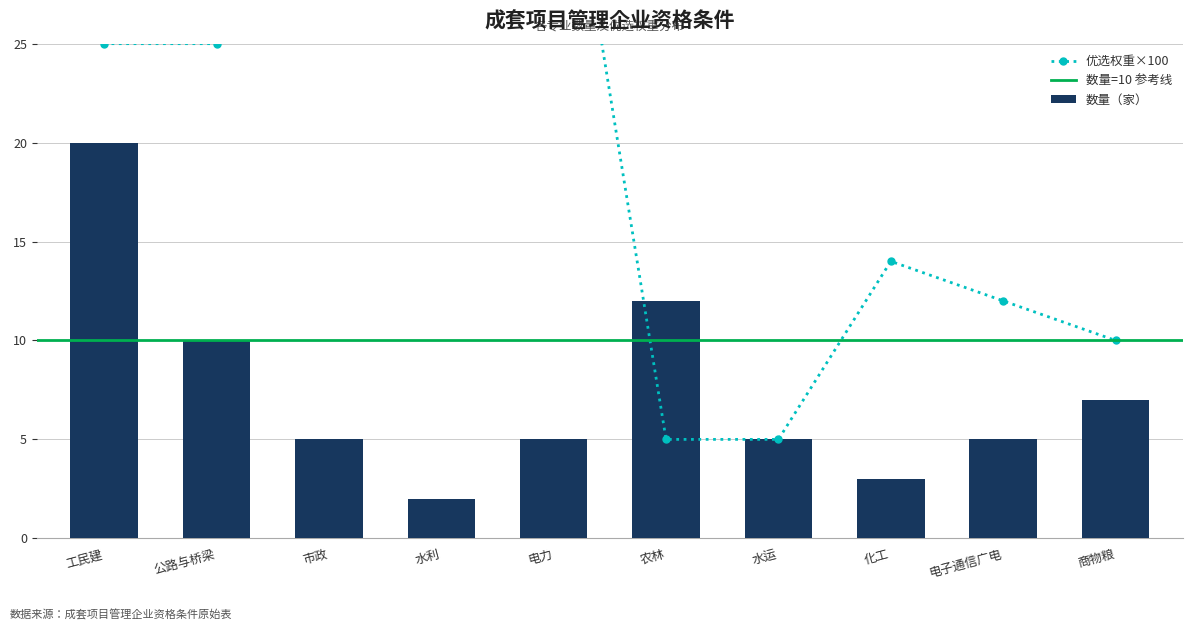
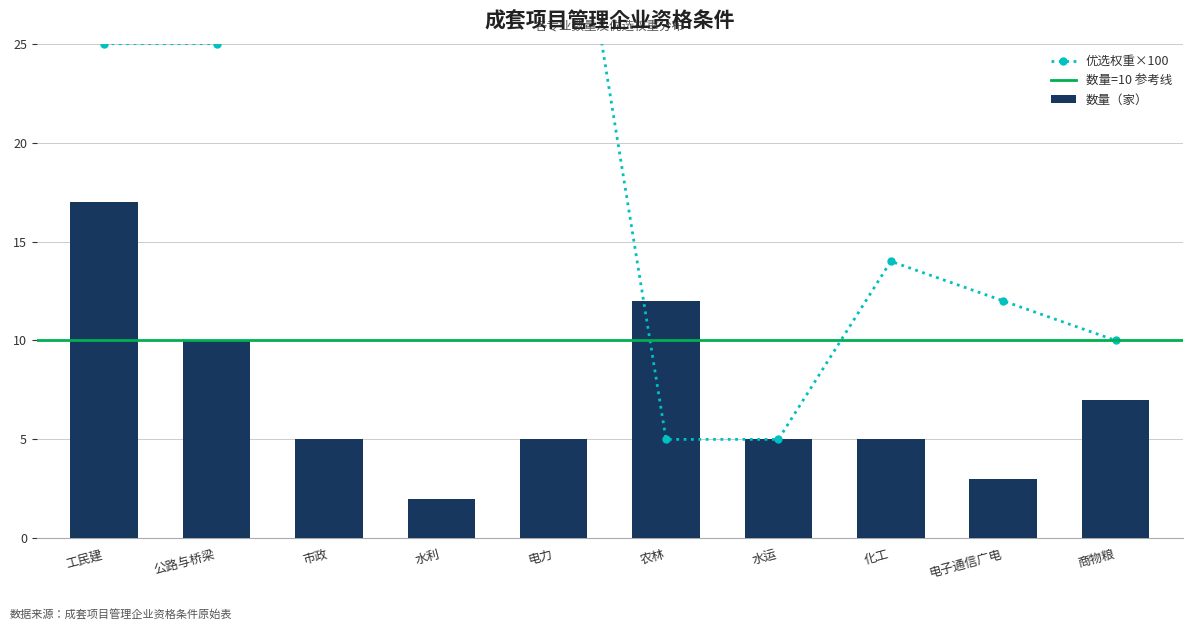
数量（家）, 工民建: 20 -> 17
数量（家）, 化工: 3 -> 5
数量（家）, 电子通信广电: 5 -> 3
